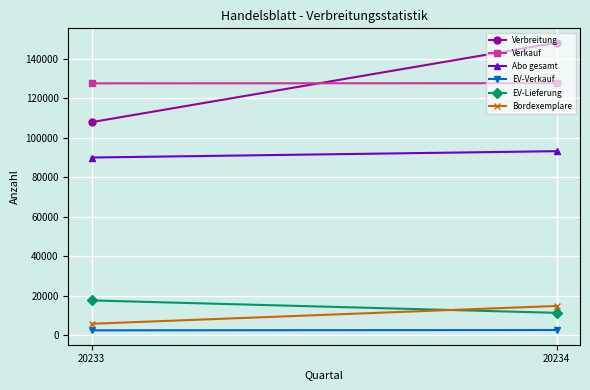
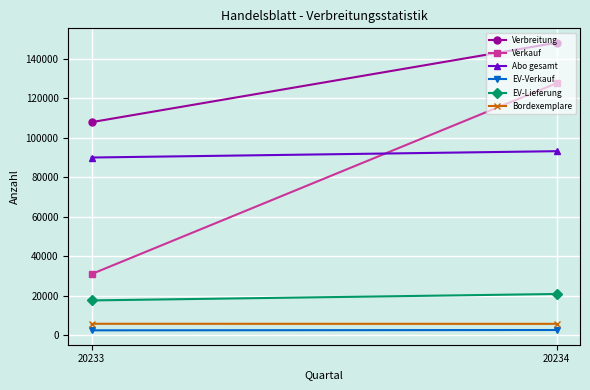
Verkauf, 20233: 128000 -> 31000
EV-Lieferung, 20234: 11000 -> 21000
Bordexemplare, 20234: 15000 -> 6000
